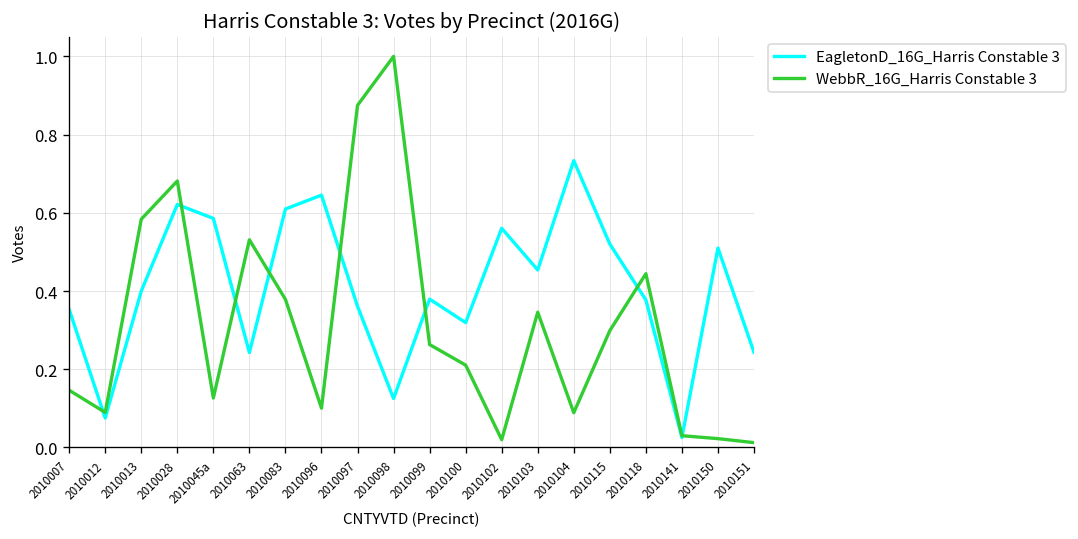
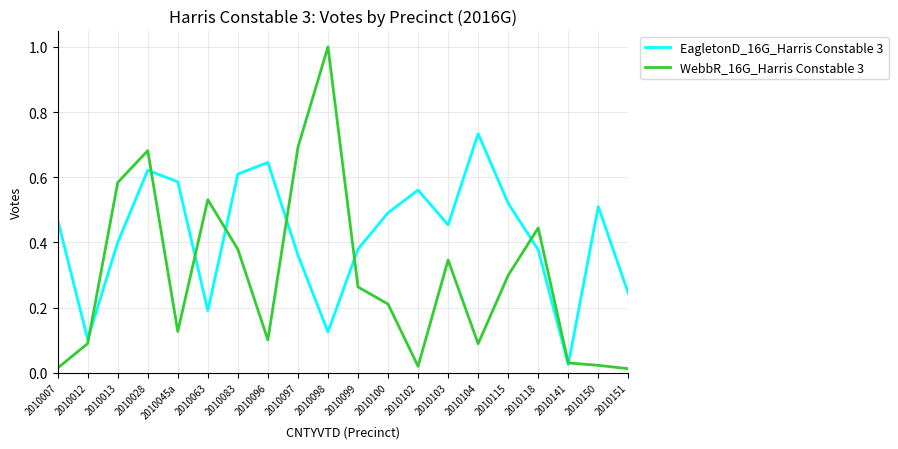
EagletonD_16G_Harris Constable 3, 2010007: 0.35 -> 0.47
WebbR_16G_Harris Constable 3, 2010007: 0.15 -> 0.01
EagletonD_16G_Harris Constable 3, 2010012: 0.08 -> 0.10
EagletonD_16G_Harris Constable 3, 2010063: 0.24 -> 0.19
WebbR_16G_Harris Constable 3, 2010097: 0.87 -> 0.69
EagletonD_16G_Harris Constable 3, 2010100: 0.32 -> 0.49
